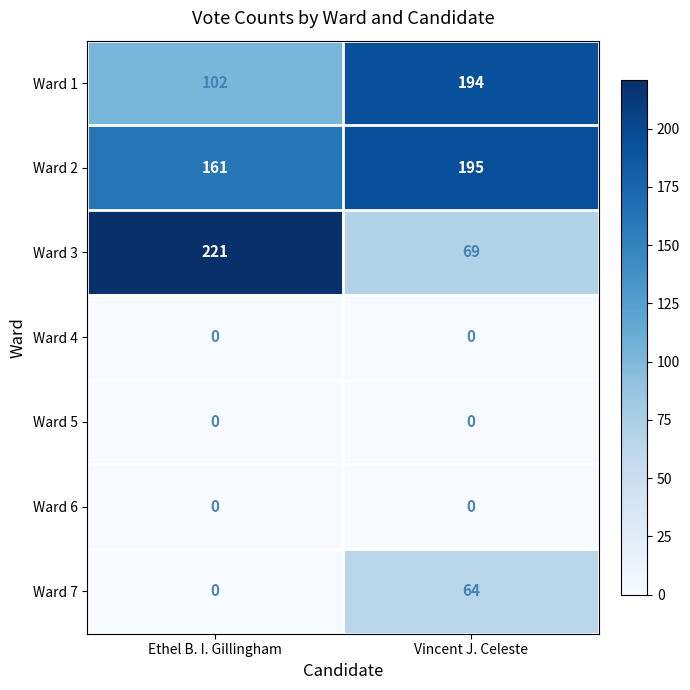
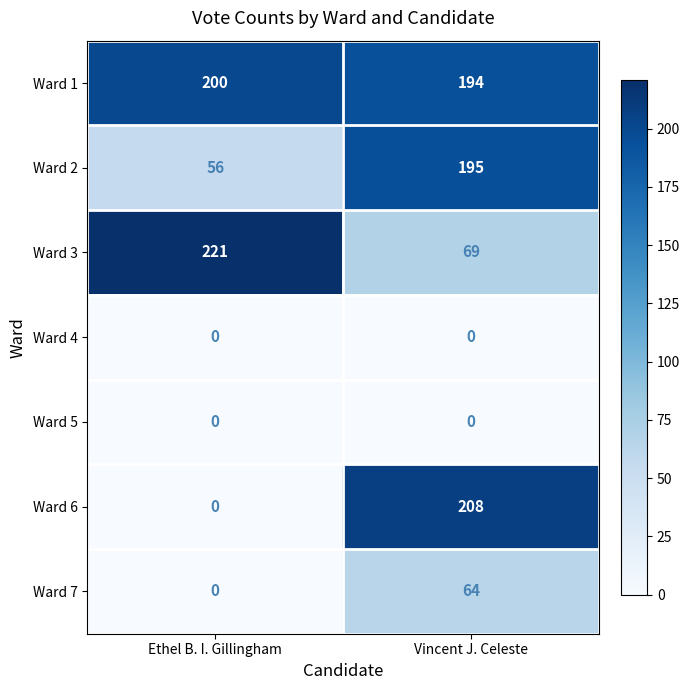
Ward 1, Ethel B. I. Gillingham: 102 -> 200
Ward 2, Ethel B. I. Gillingham: 161 -> 56
Ward 6, Vincent J. Celeste: 0 -> 208
